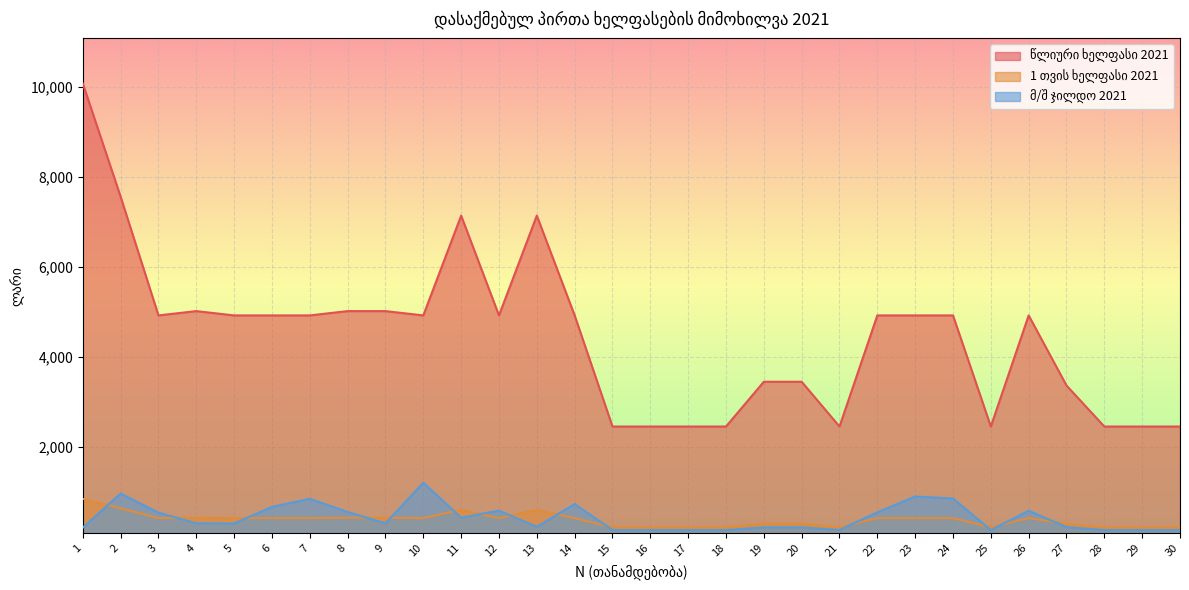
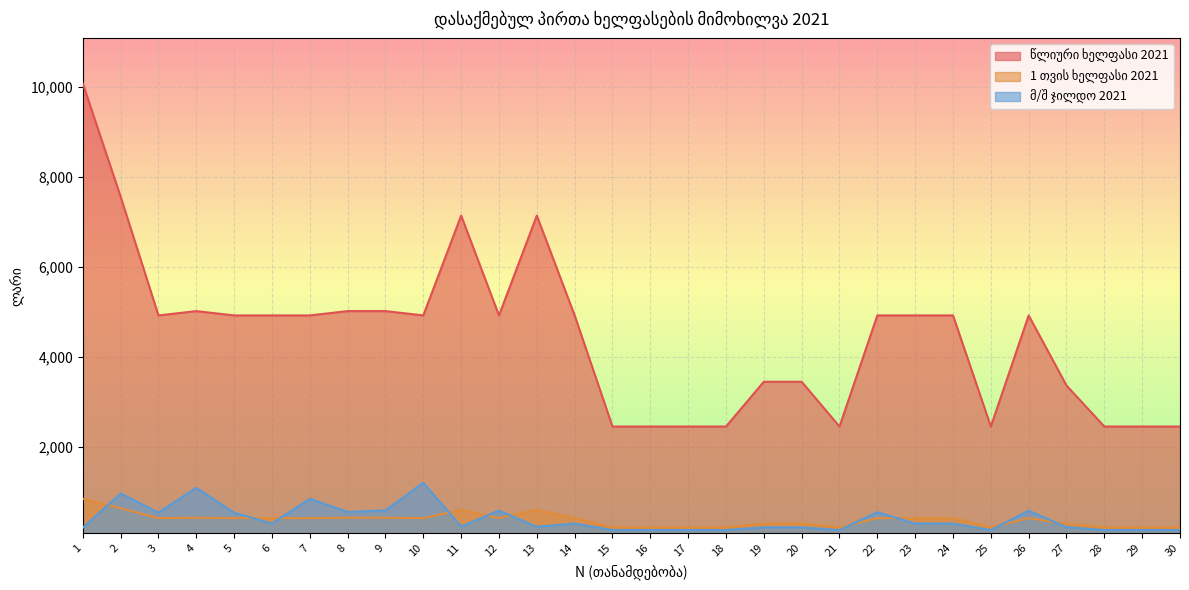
მ/შ ჯილდო 2021, 4: 300 -> 1,100
მ/შ ჯილდო 2021, 5: 300 -> 500
მ/შ ჯილდო 2021, 6: 700 -> 300
მ/შ ჯილდო 2021, 9: 300 -> 600
მ/შ ჯილდო 2021, 11: 400 -> 200
მ/შ ჯილდო 2021, 14: 700 -> 300
მ/შ ჯილდო 2021, 23: 900 -> 300
მ/შ ჯილდო 2021, 24: 800 -> 300
